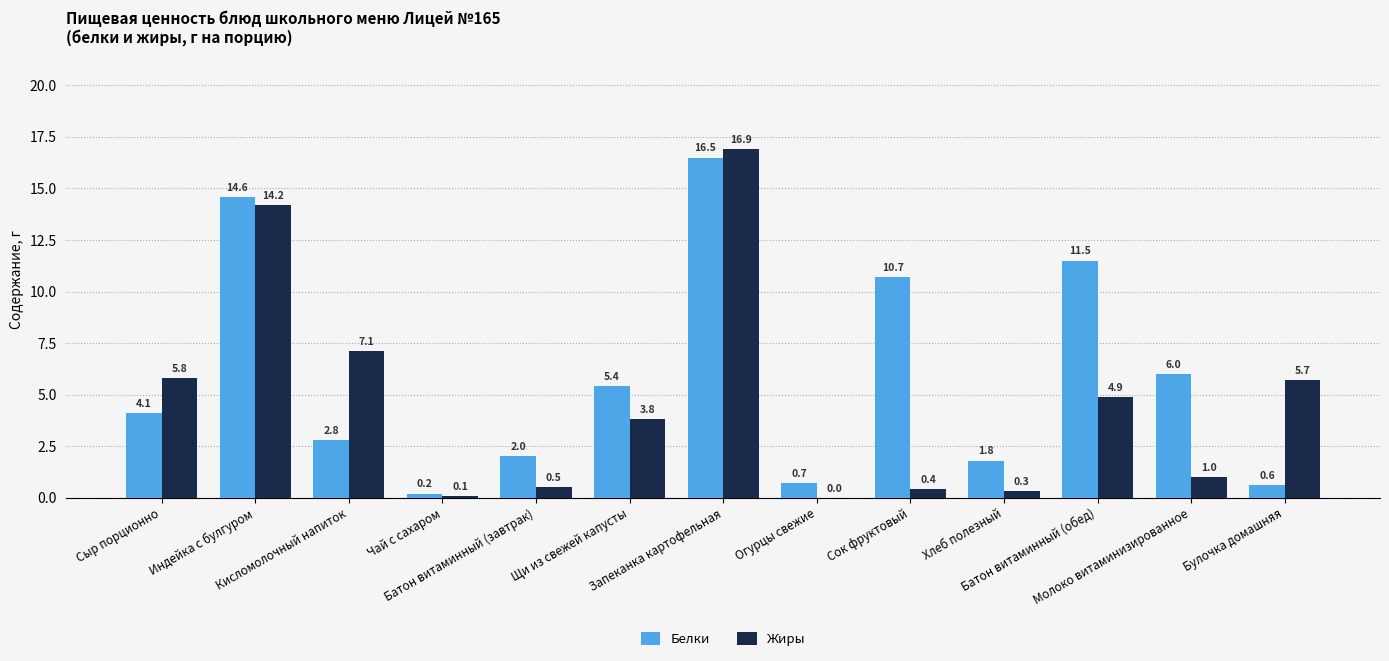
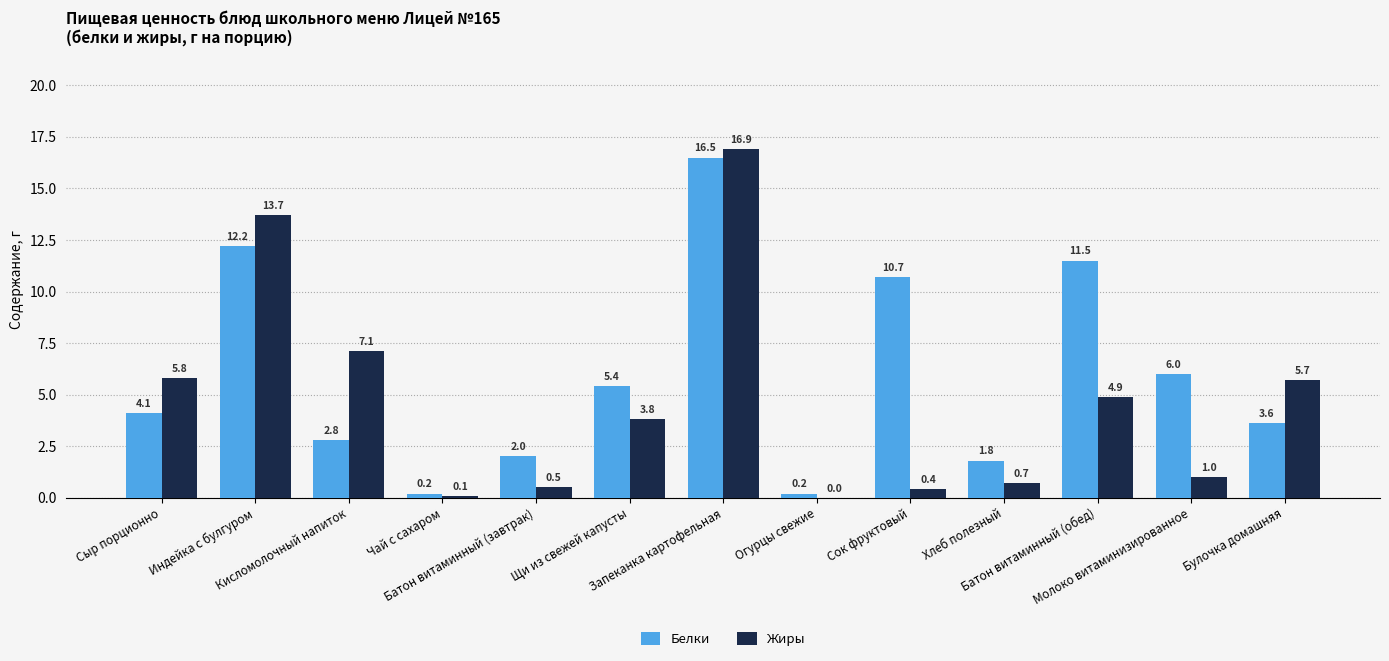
Белки, Индейка с булгуром: 14.6 -> 12.2
Жиры, Индейка с булгуром: 14.2 -> 13.7
Белки, Огурцы свежие: 0.7 -> 0.2
Жиры, Хлеб полезный: 0.3 -> 0.7
Белки, Булочка домашняя: 0.6 -> 3.6
